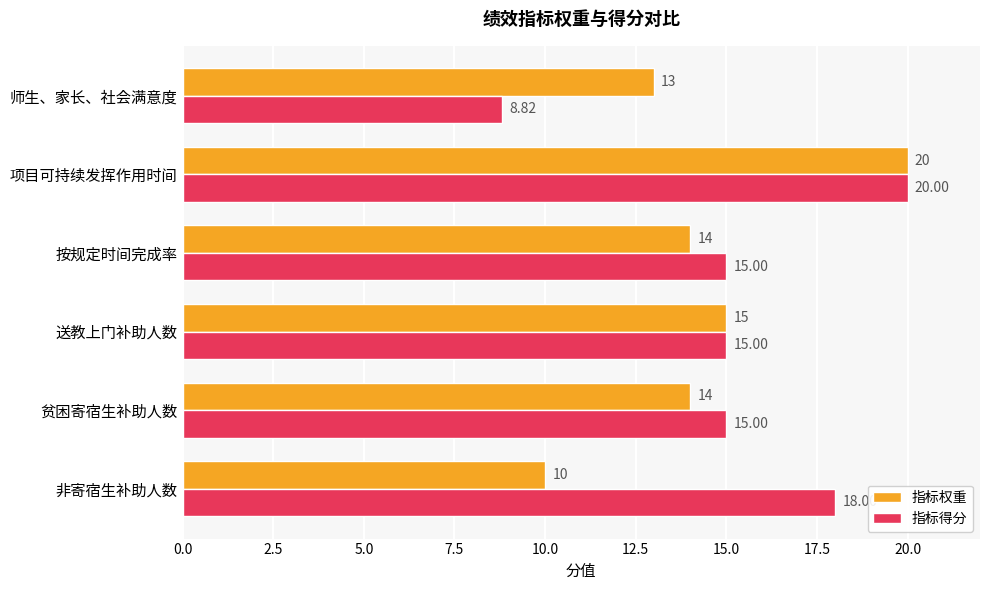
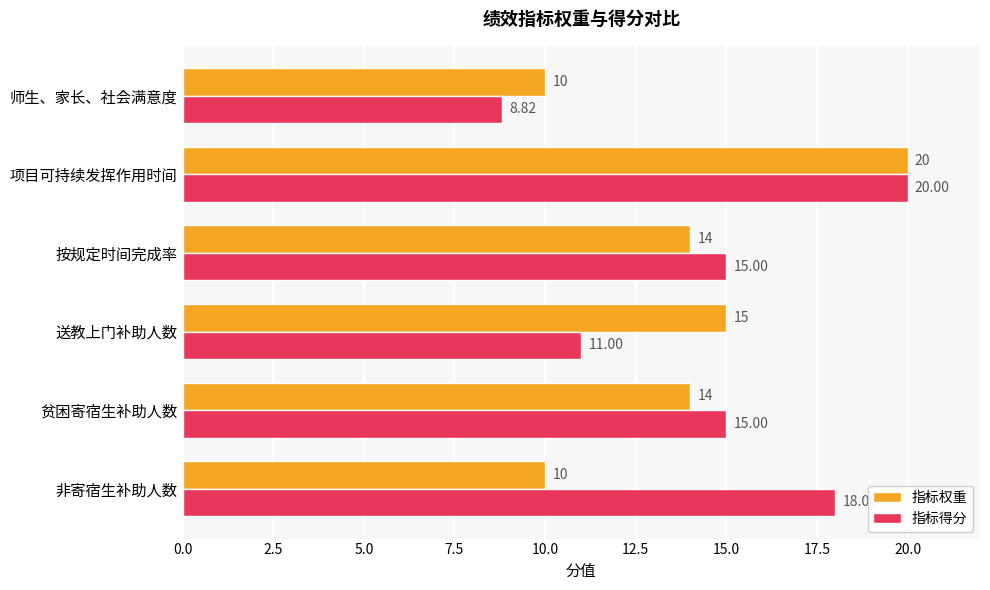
指标权重, 师生、家长、社会满意度: 13 -> 10
指标得分, 送教上门补助人数: 15.00 -> 11.00
